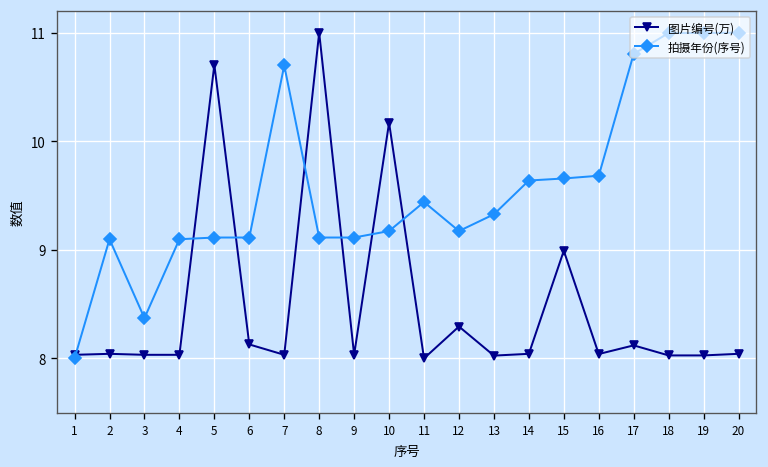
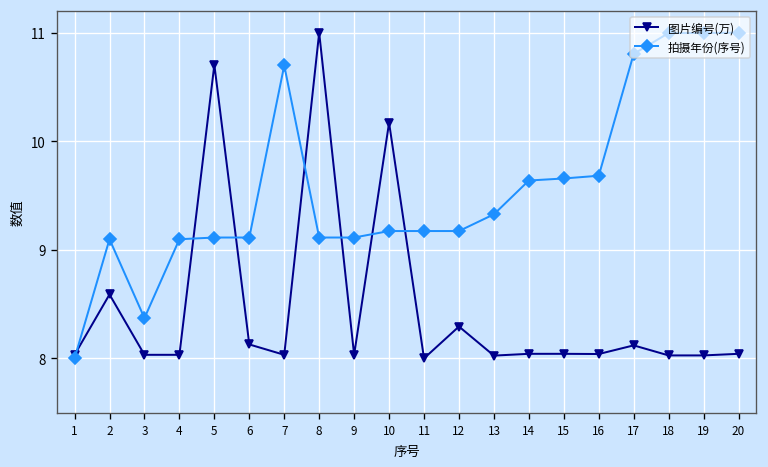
图片编号(万), 2: 8.0 -> 8.6
拍摄年份(序号), 11: 9.4 -> 9.2
图片编号(万), 15: 9.0 -> 8.0
